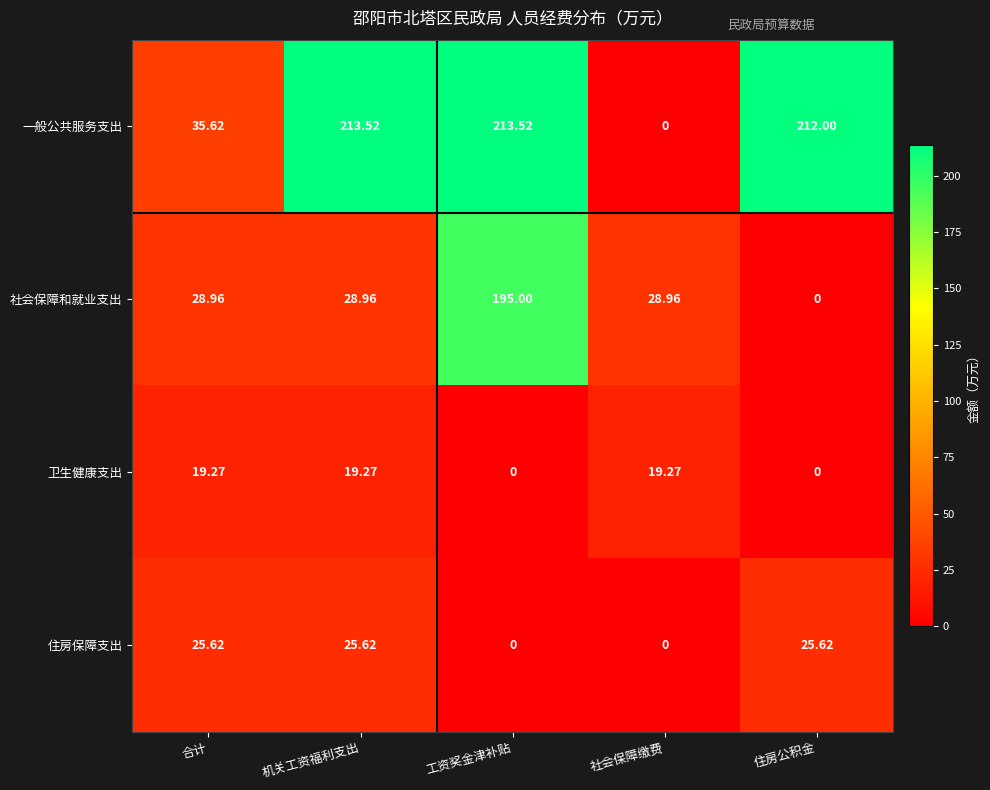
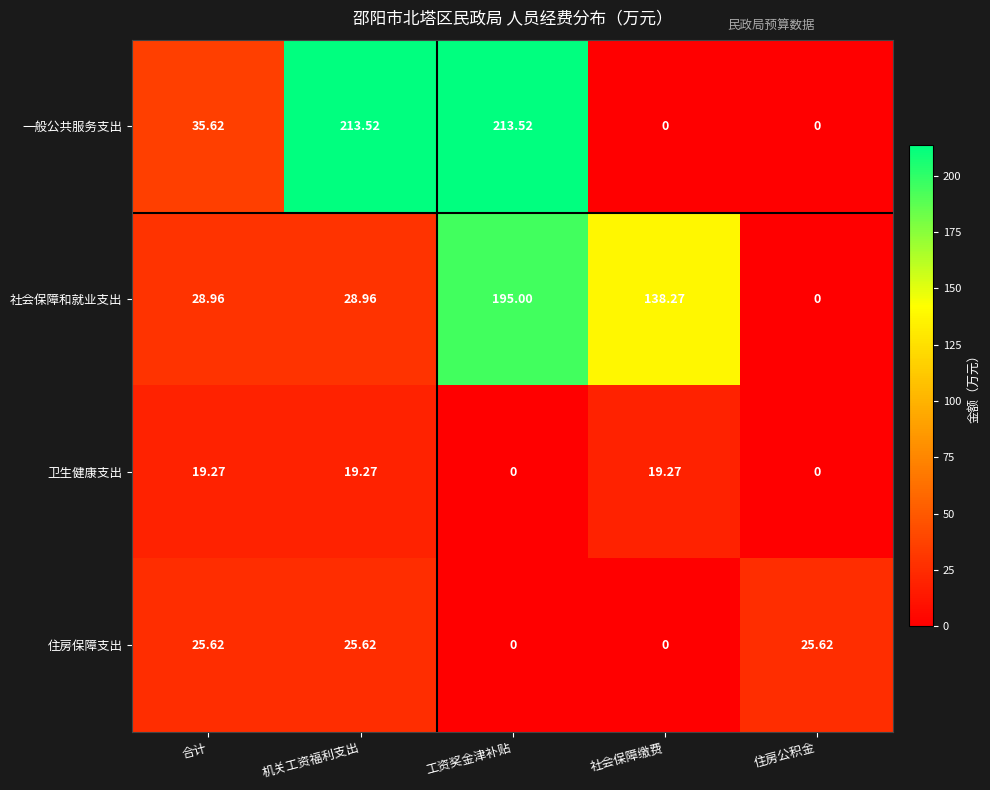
一般公共服务支出, 住房公积金: 212.00 -> 0
社会保障和就业支出, 社会保障缴费: 28.96 -> 138.27
